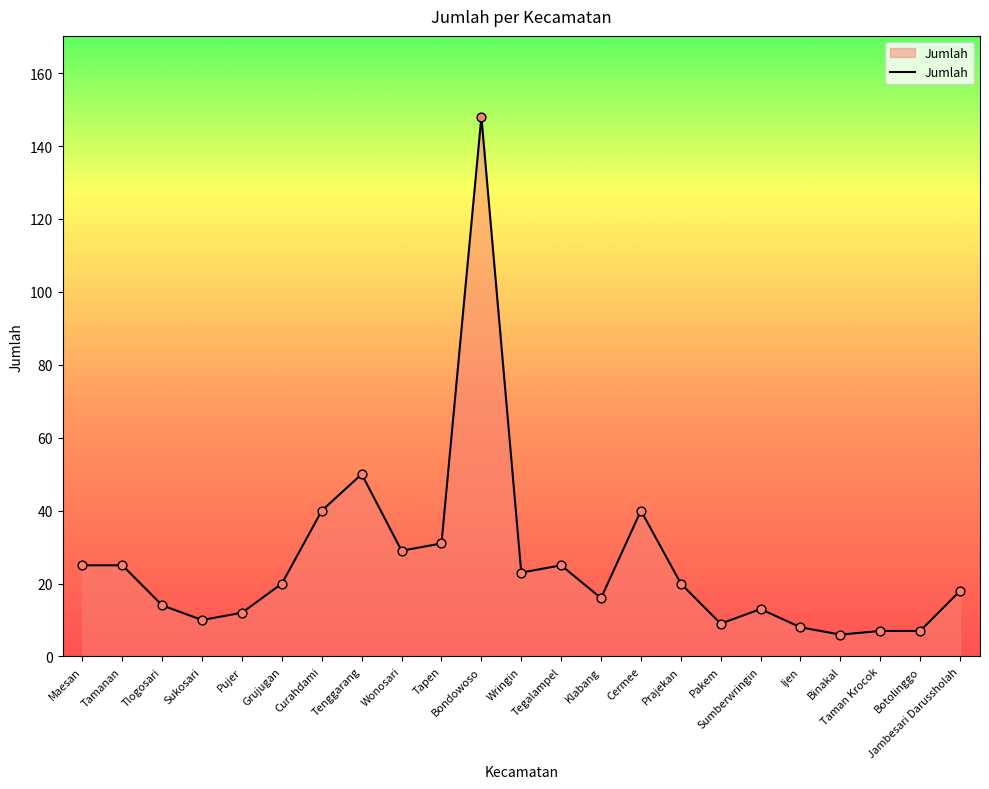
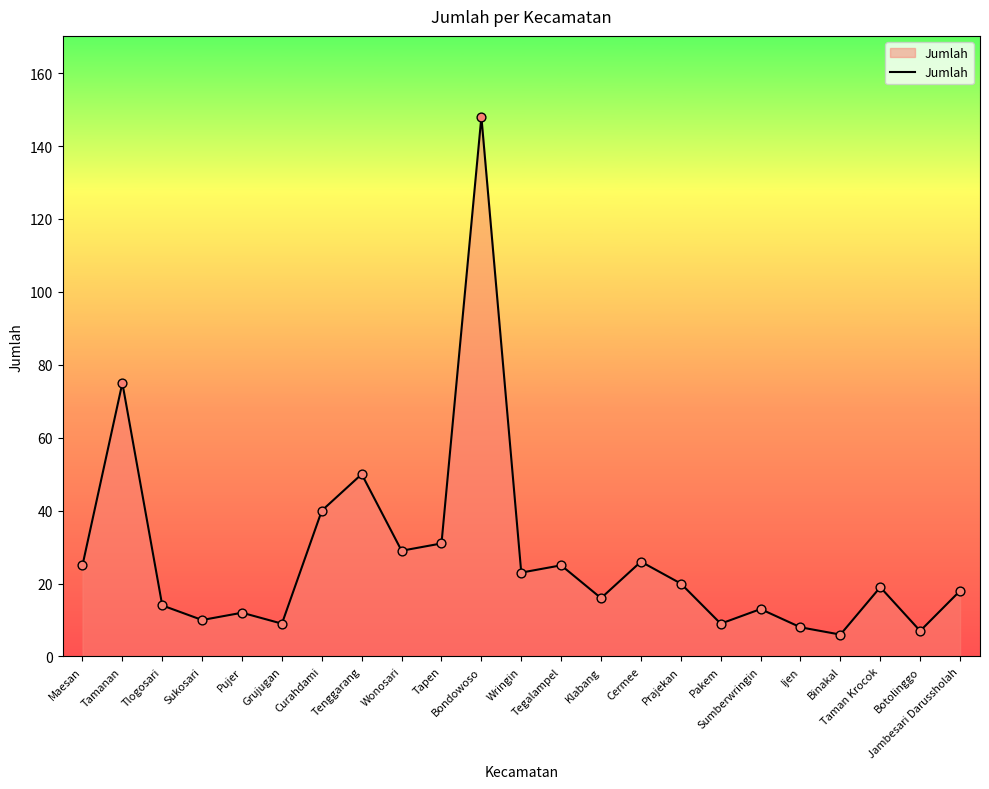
Tamanan: 25 -> 75
Grujugan: 20 -> 9
Cermee: 40 -> 26
Taman Krocok: 7 -> 19
